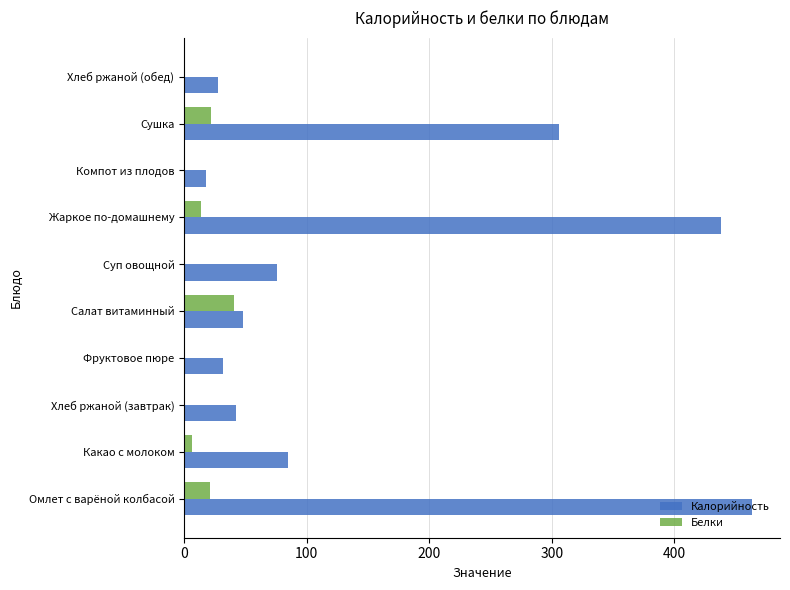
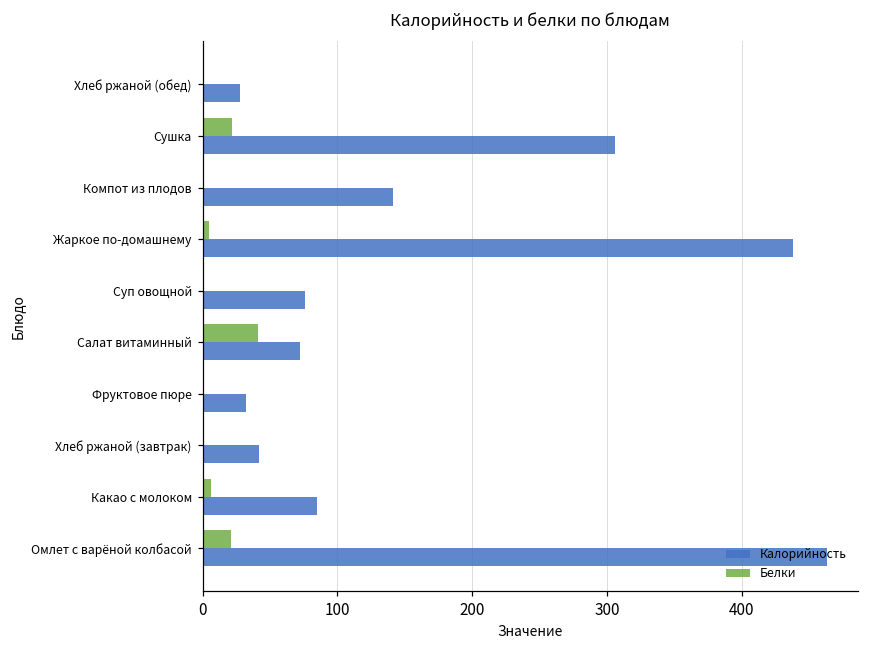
Калорийность, Компот из плодов: 18 -> 141
Белки, Жаркое по-домашнему: 14 -> 5
Калорийность, Салат витаминный: 48 -> 72
